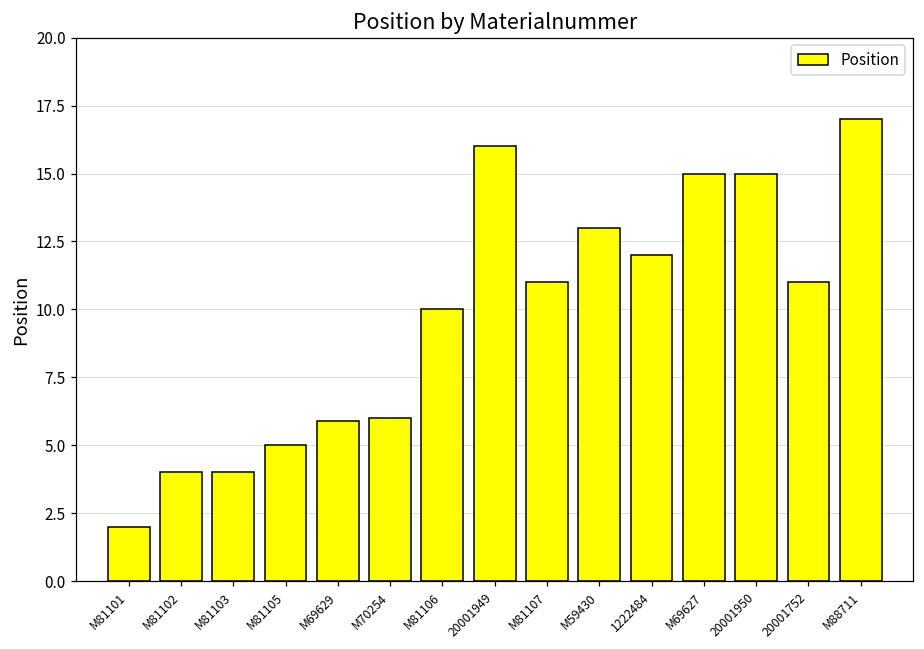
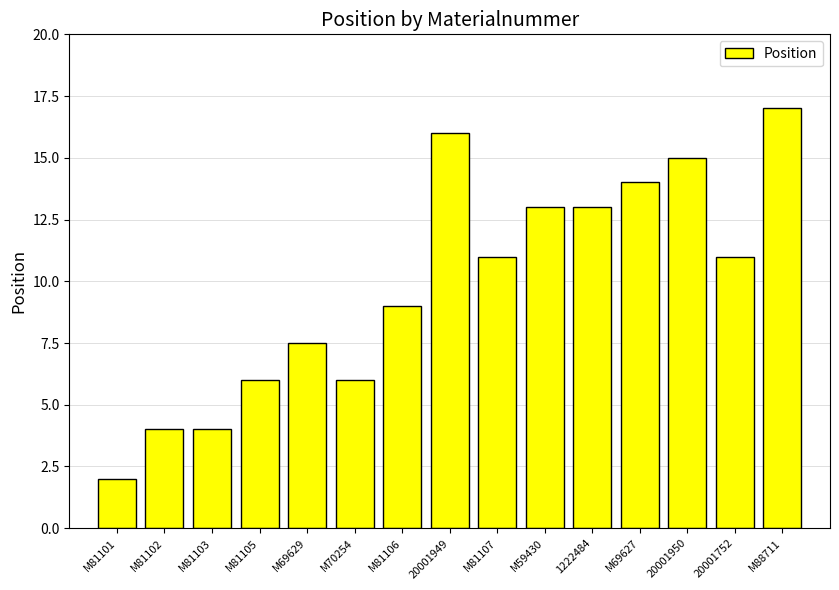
M81105: 5 -> 6
M69629: 5.9 -> 7.5
M81106: 10 -> 9
1222484: 12 -> 13
M69627: 15 -> 14
